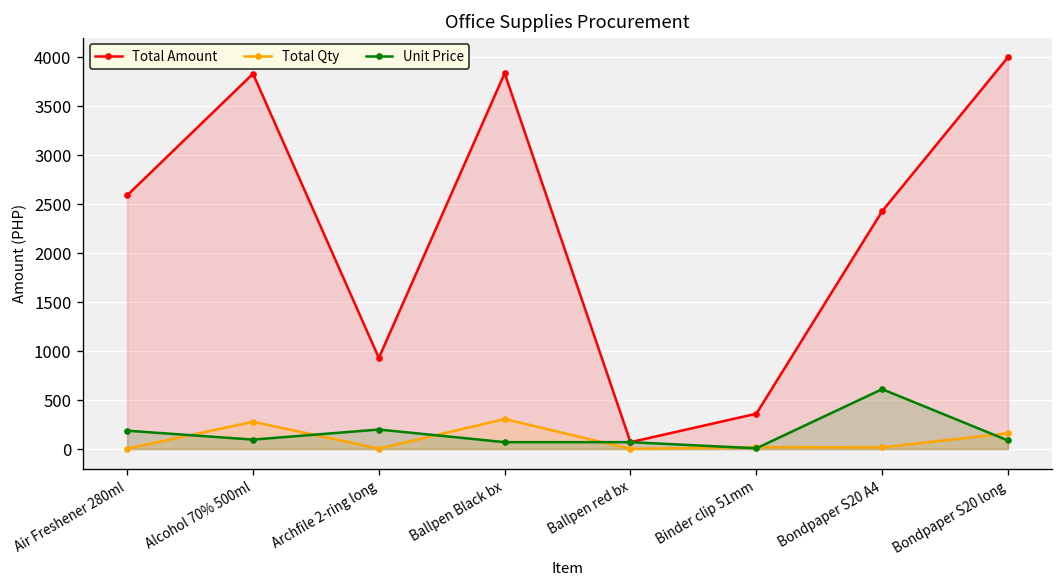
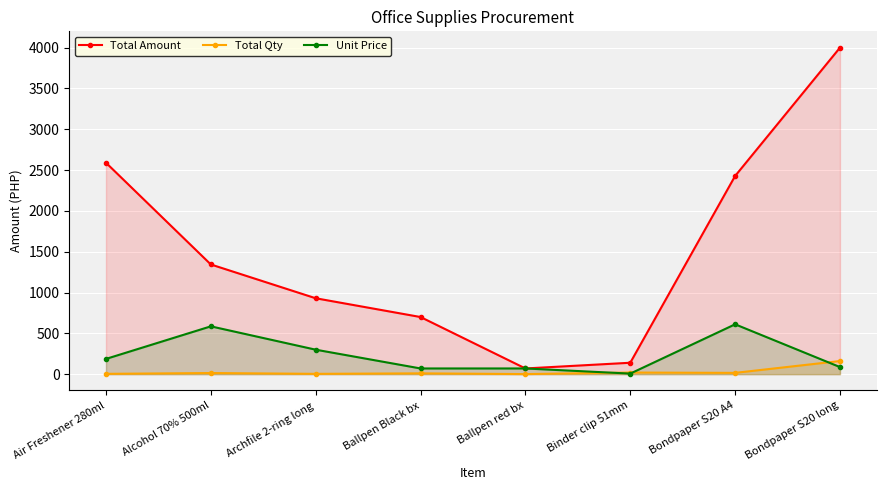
Total Amount, Alcohol 70% 500ml: 3800 -> 1300
Total Qty, Alcohol 70% 500ml: 300 -> 0
Unit Price, Alcohol 70% 500ml: 100 -> 600
Unit Price, Archfile 2-ring long: 200 -> 300
Total Amount, Ballpen Black bx: 3800 -> 700
Total Qty, Ballpen Black bx: 300 -> 0
Total Amount, Binder clip 51mm: 400 -> 100
